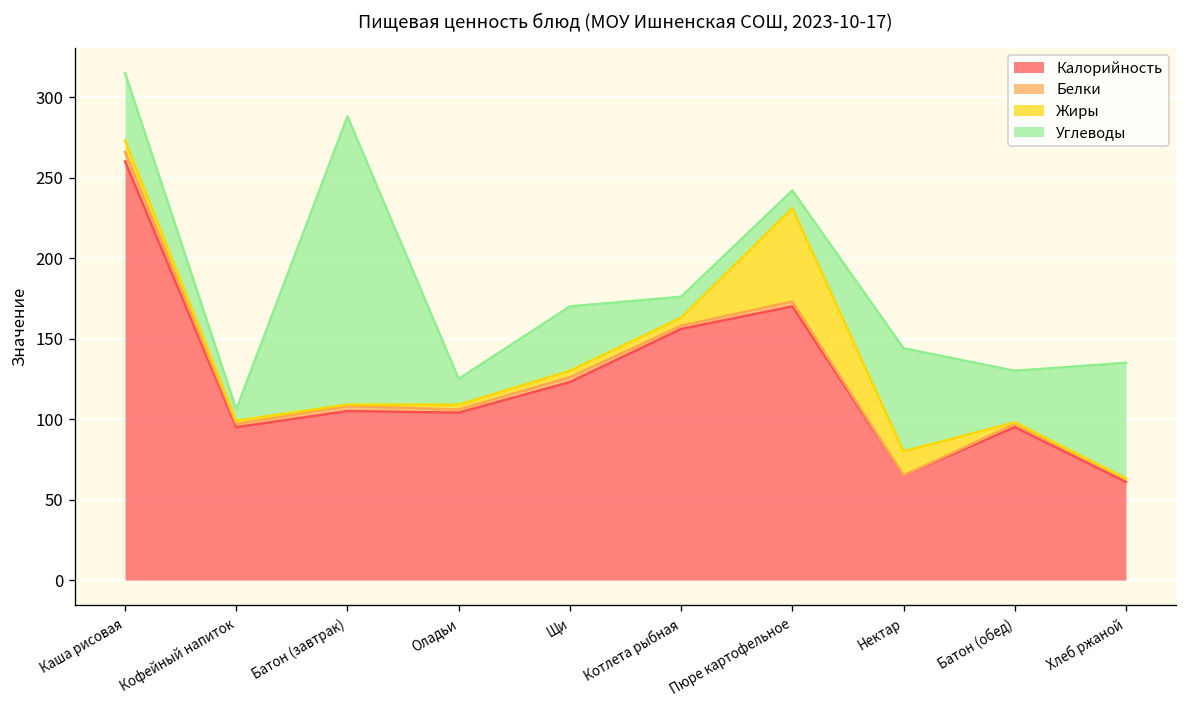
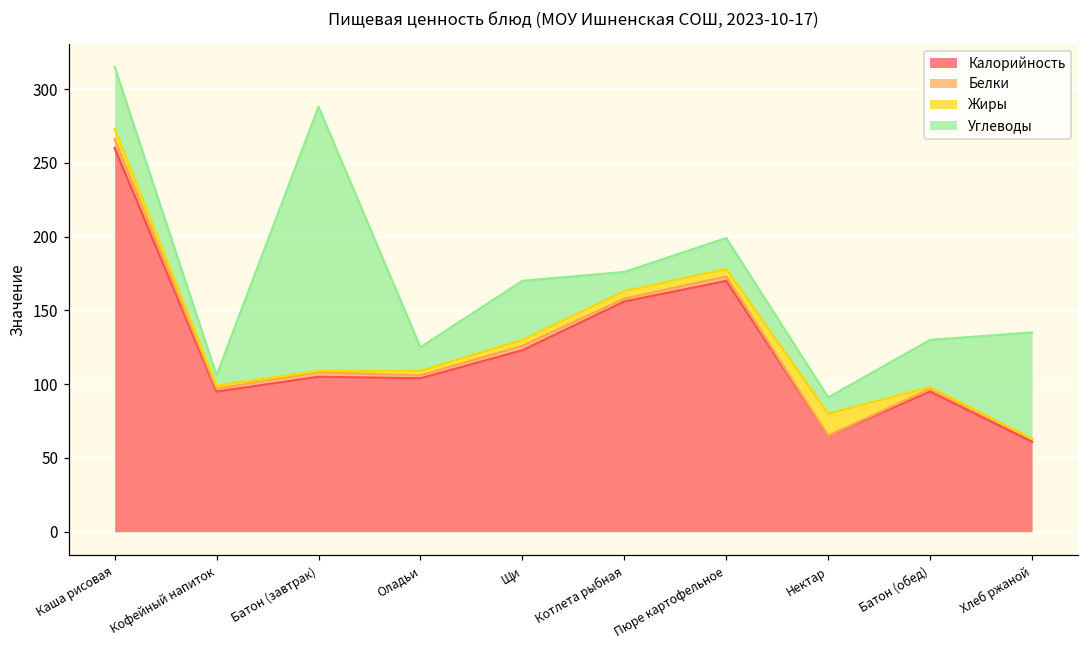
Жиры, Пюре картофельное: 58 -> 5
Углеводы, Пюре картофельное: 11 -> 21
Углеводы, Нектар: 64 -> 11
